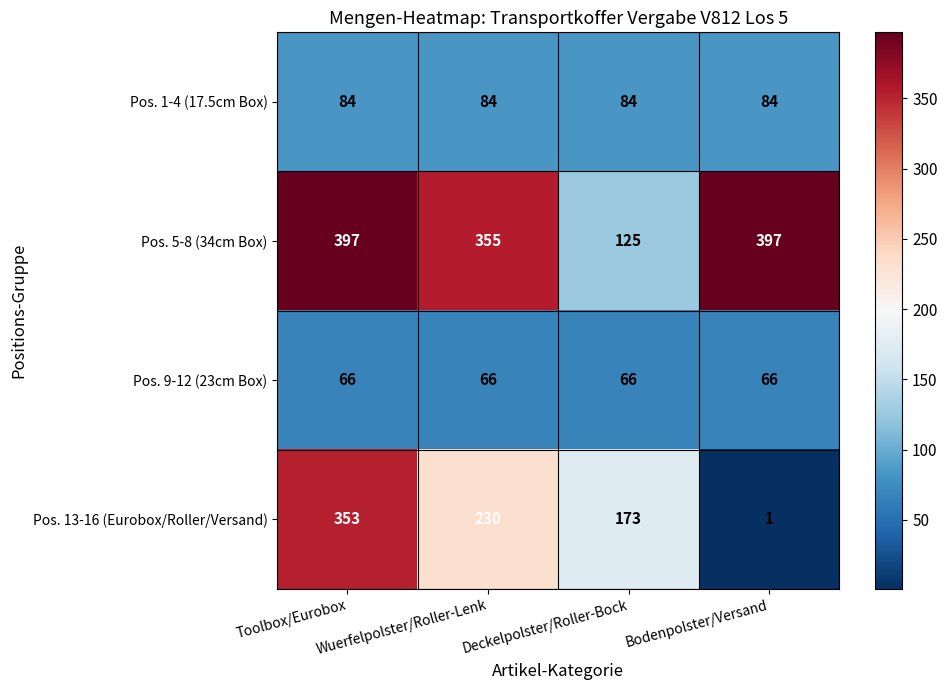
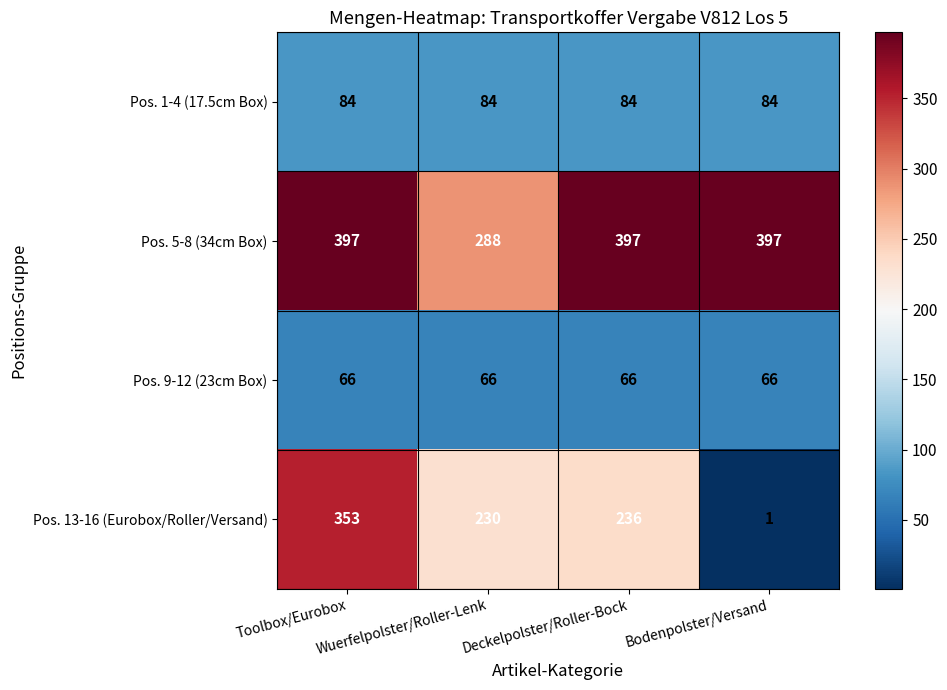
Pos. 5-8 (34cm Box), Wuerfelpolster/Roller-Lenk: 355 -> 288
Pos. 5-8 (34cm Box), Deckelpolster/Roller-Bock: 125 -> 397
Pos. 13-16 (Eurobox/Roller/Versand), Deckelpolster/Roller-Bock: 173 -> 236
